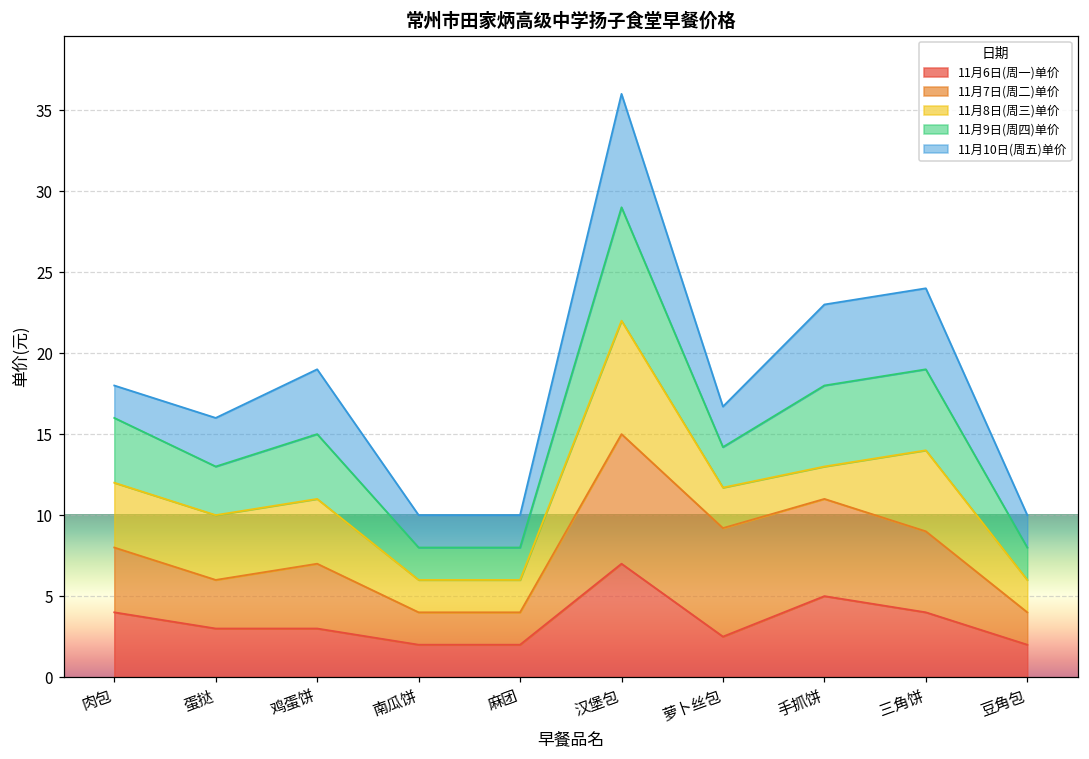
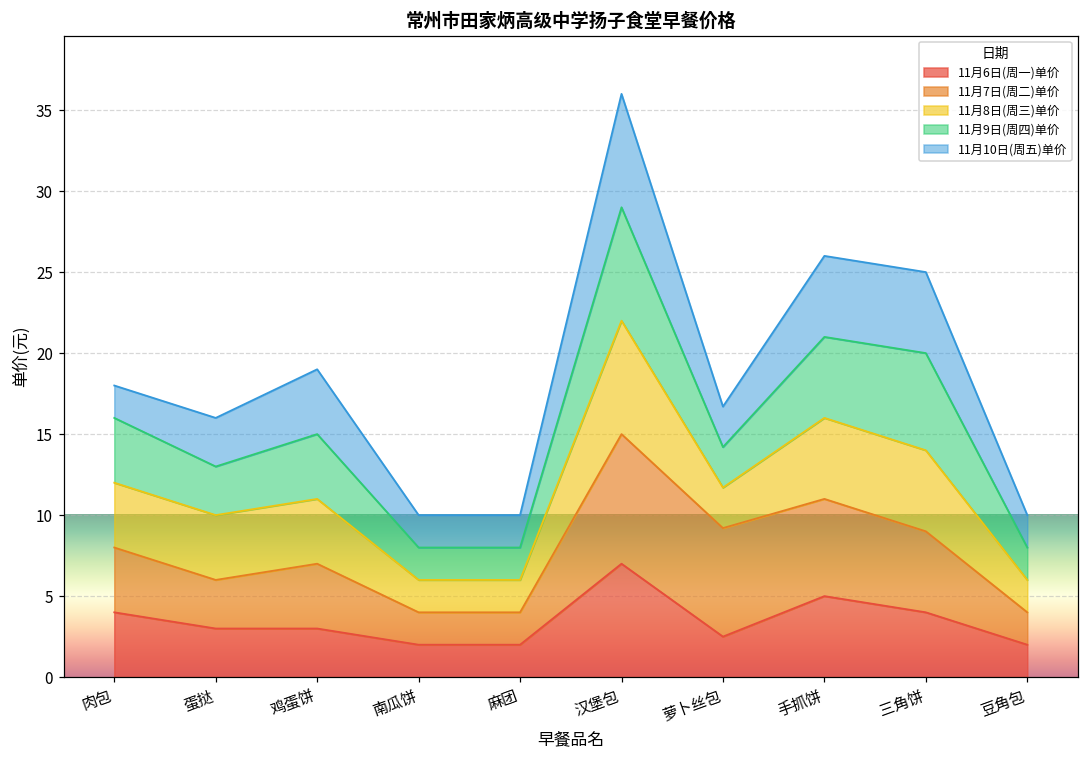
11月8日(周三)单价, 手抓饼: 2 -> 5
11月9日(周四)单价, 三角饼: 5 -> 6
